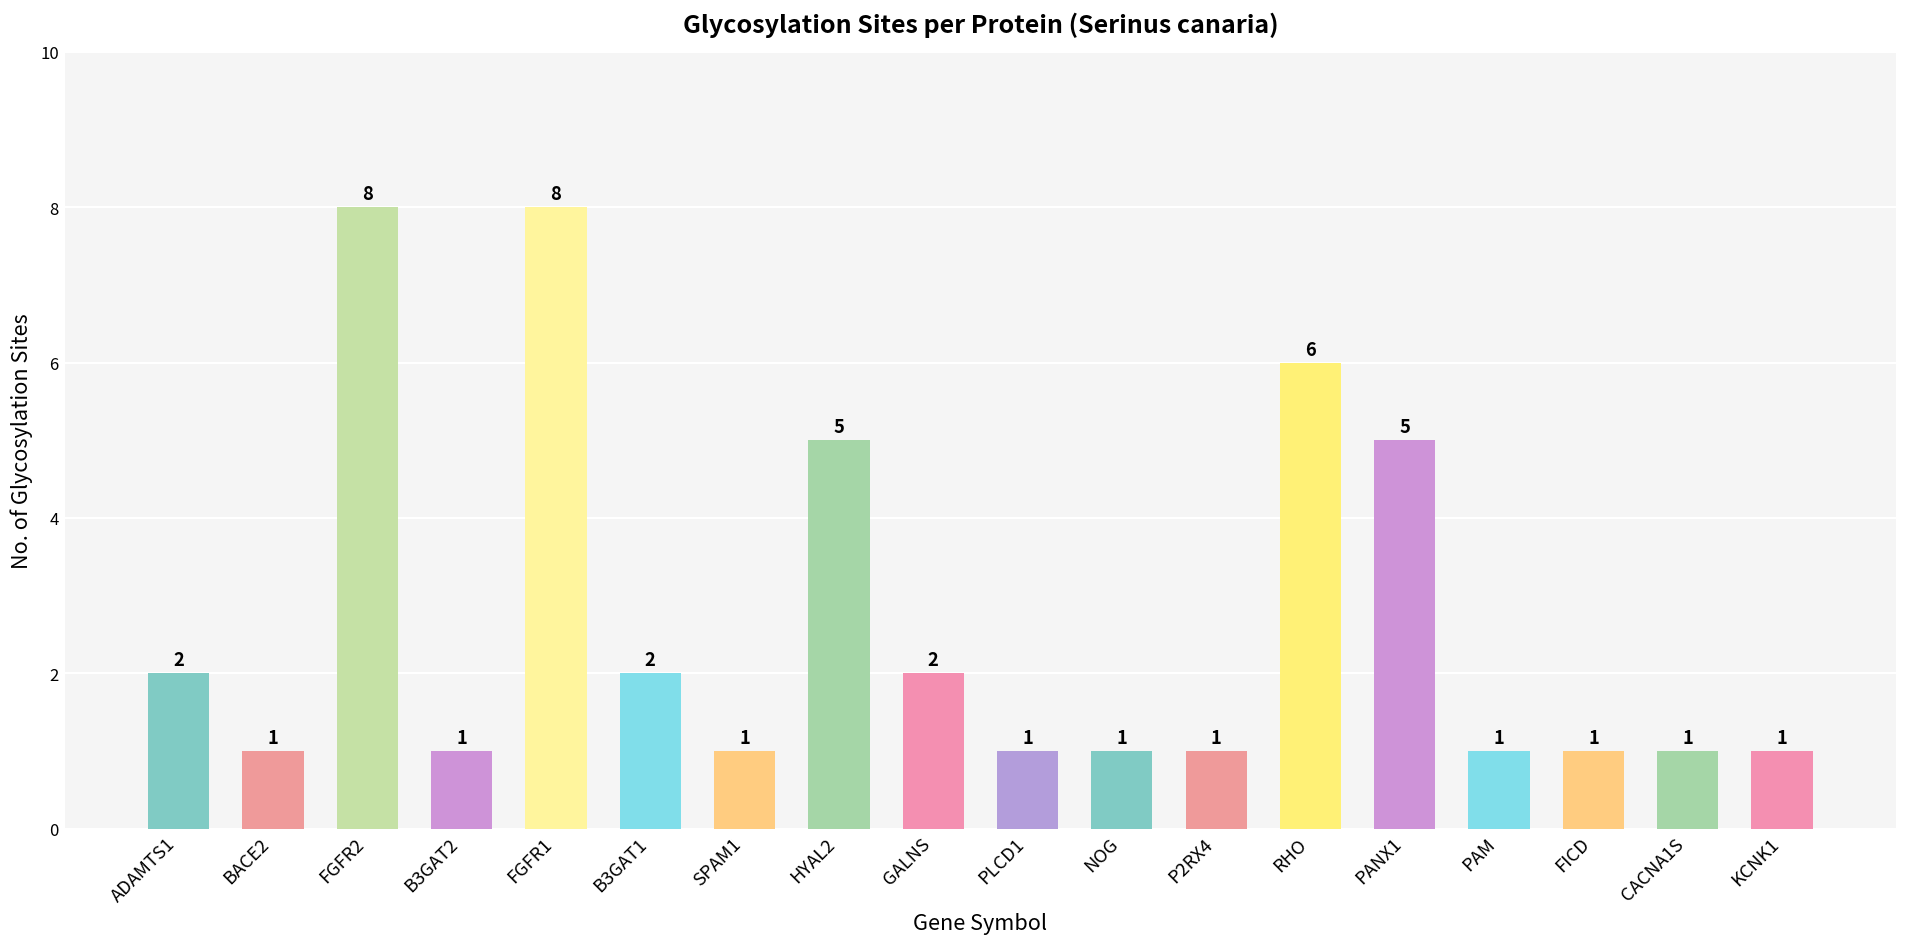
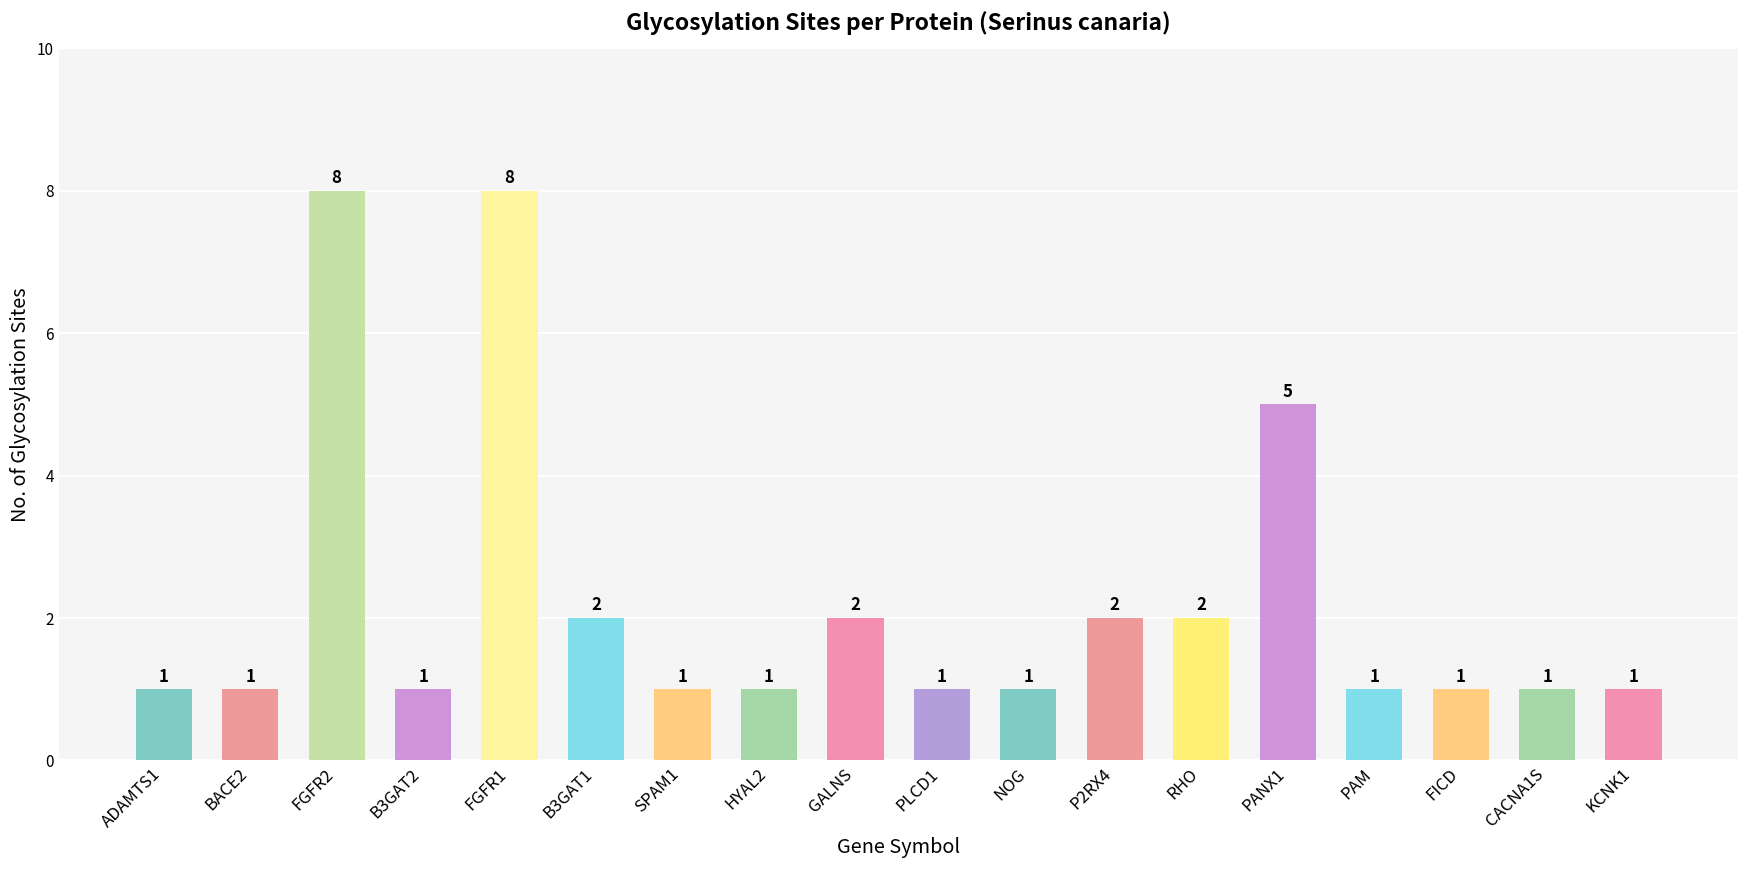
ADAMTS1: 2 -> 1
HYAL2: 5 -> 1
P2RX4: 1 -> 2
RHO: 6 -> 2
